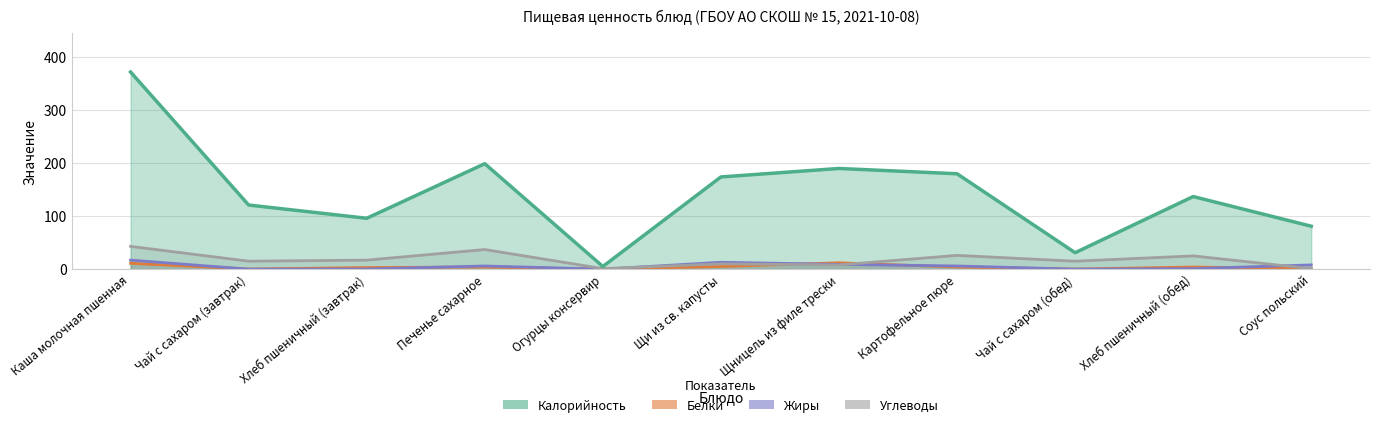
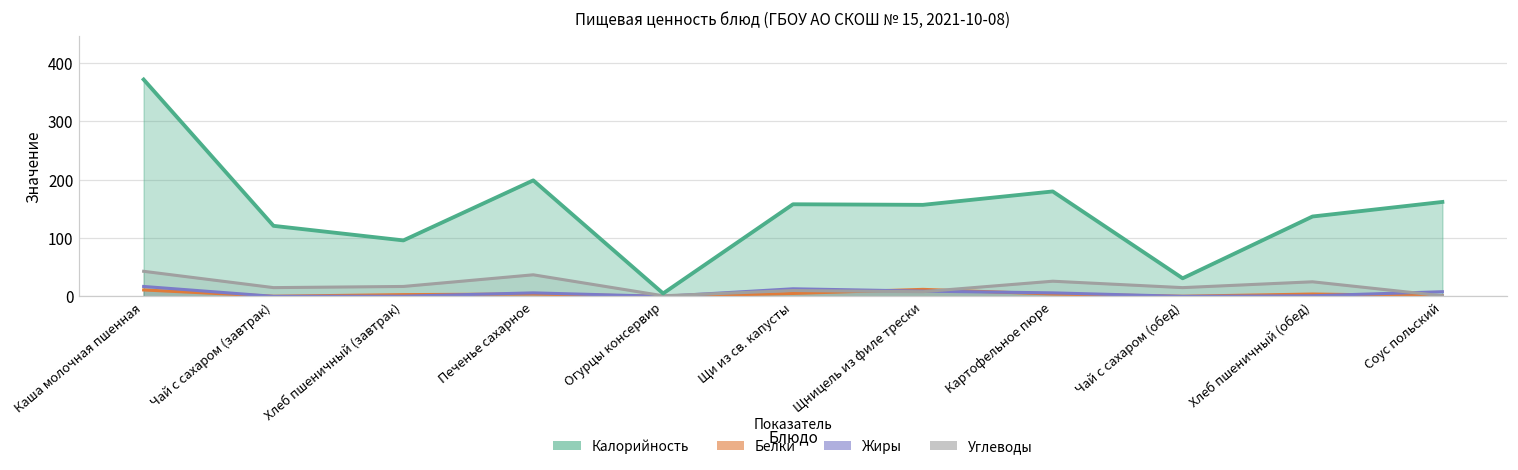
Калорийность, Щи из св. капусты: 170 -> 160
Калорийность, Щницель из филе трески: 190 -> 160
Калорийность, Соус польский: 80 -> 160
